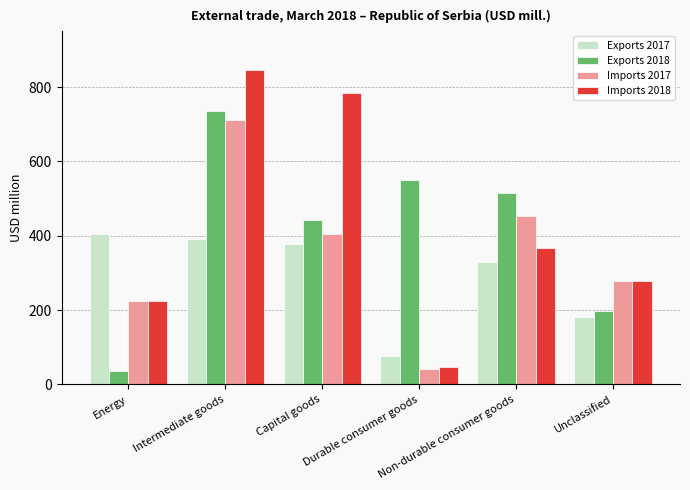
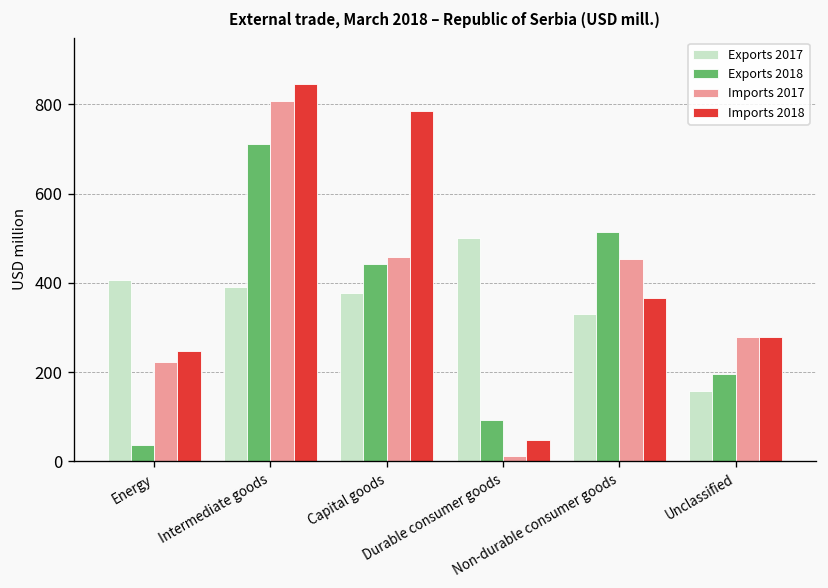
Imports 2018, Energy: 220 -> 250
Exports 2018, Intermediate goods: 740 -> 710
Imports 2017, Intermediate goods: 710 -> 810
Imports 2017, Capital goods: 400 -> 460
Exports 2017, Durable consumer goods: 80 -> 500
Exports 2018, Durable consumer goods: 550 -> 90
Imports 2017, Durable consumer goods: 40 -> 10
Exports 2017, Unclassified: 180 -> 160
